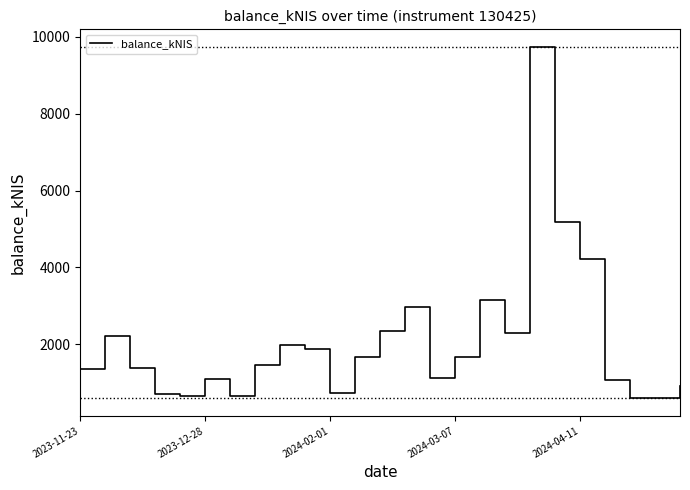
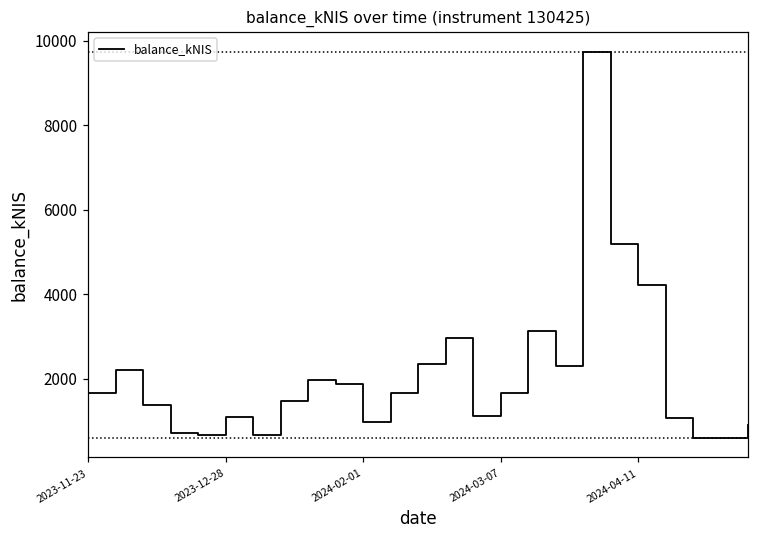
2023-11-23: 1400 -> 1700
2024-02-01: 700 -> 1000
